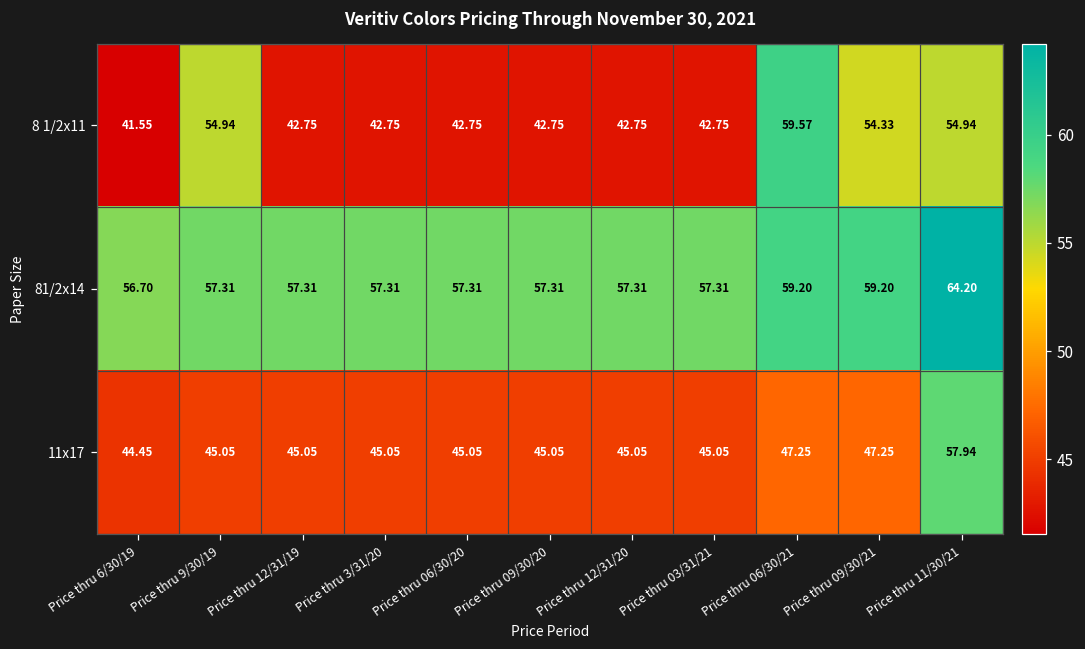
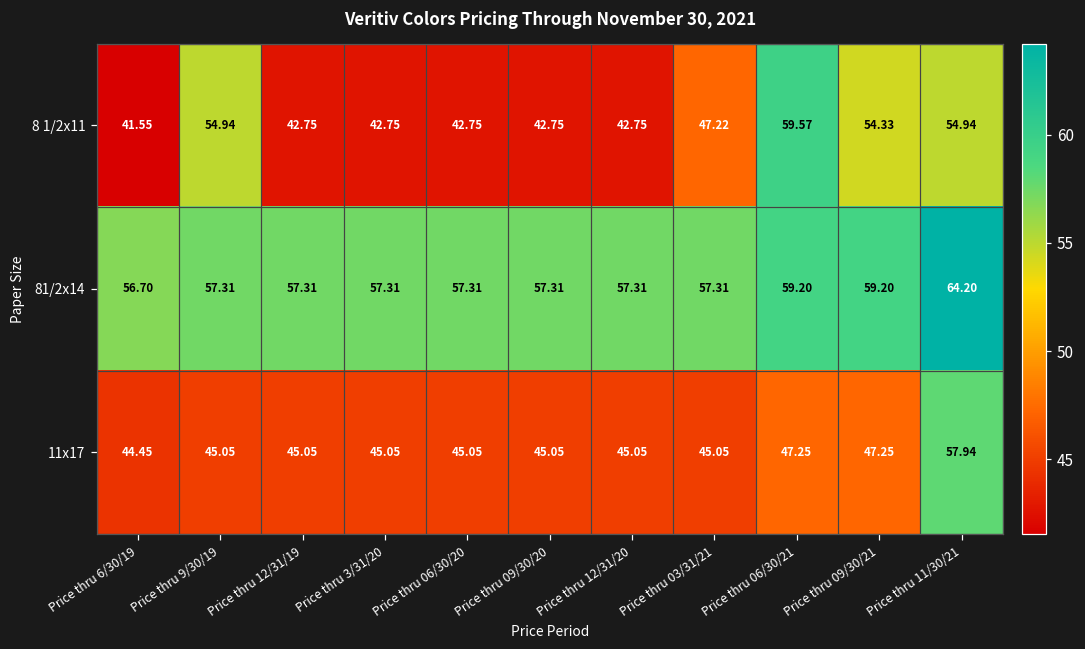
8 1/2x11, Price thru 03/31/21: 42.75 -> 47.22
